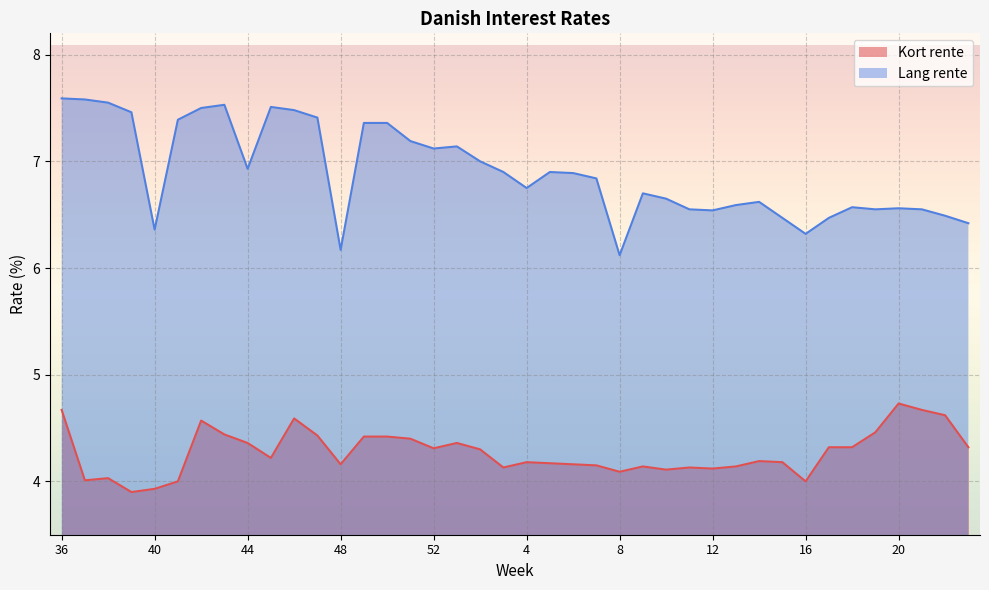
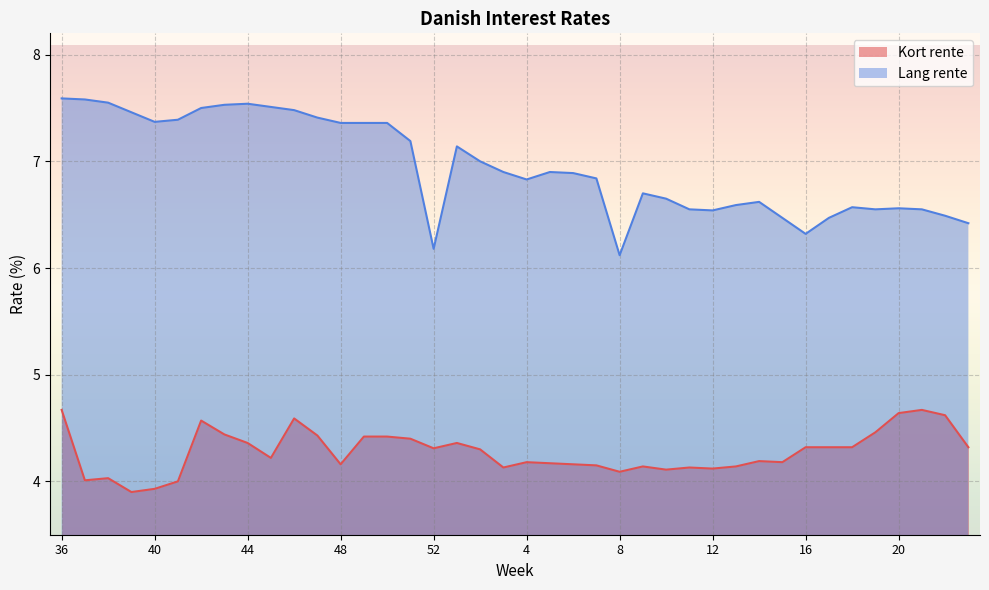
Lang rente, 40: 6.36 -> 7.37
Lang rente, 44: 6.93 -> 7.54
Lang rente, 48: 6.17 -> 7.36
Lang rente, 52: 7.12 -> 6.18
Lang rente, 4: 6.75 -> 6.83
Kort rente, 16: 4.00 -> 4.32
Kort rente, 20: 4.73 -> 4.64
